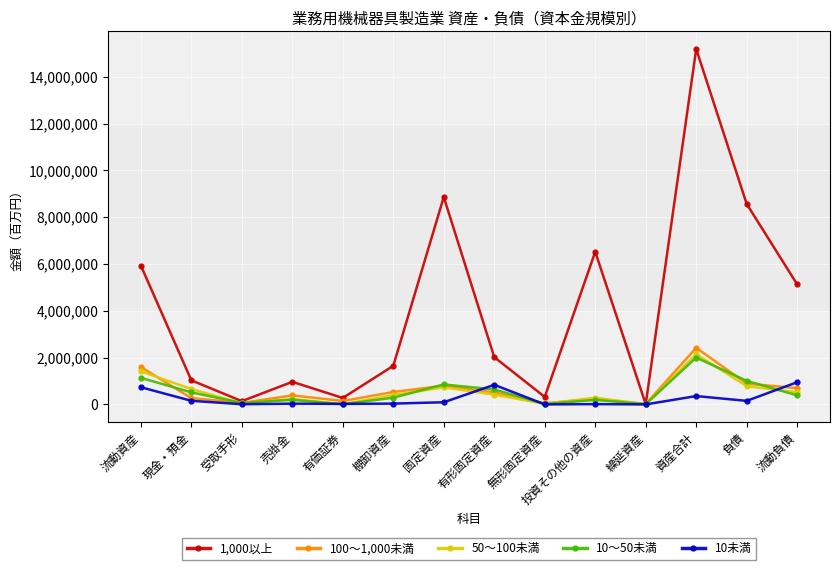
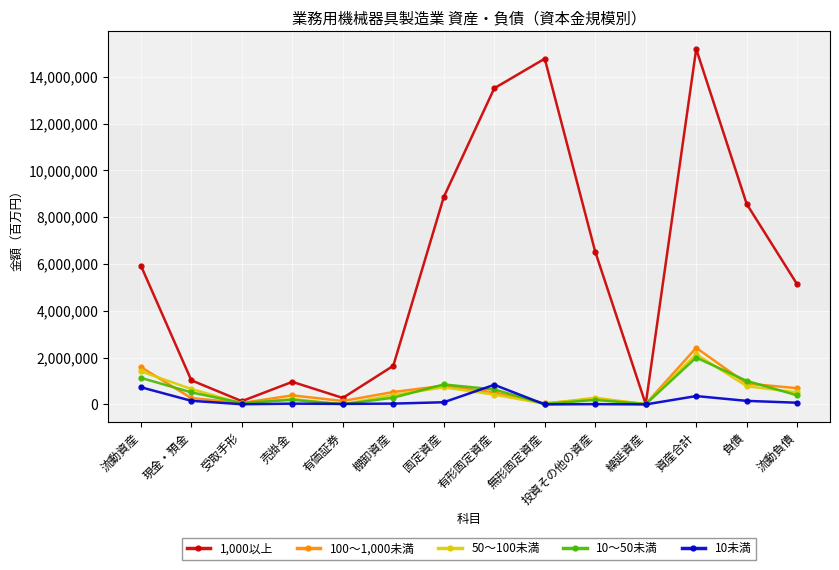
1,000以上, 有形固定資産: 2,000,000 -> 13,500,000
1,000以上, 無形固定資産: 300,000 -> 14,800,000
10未満, 流動負債: 900,000 -> 100,000
